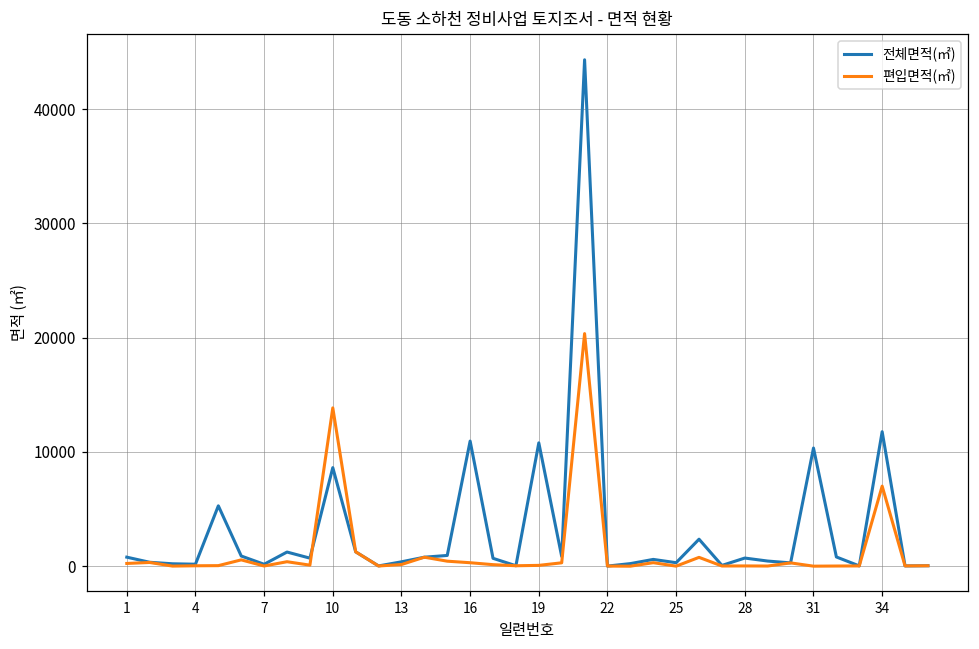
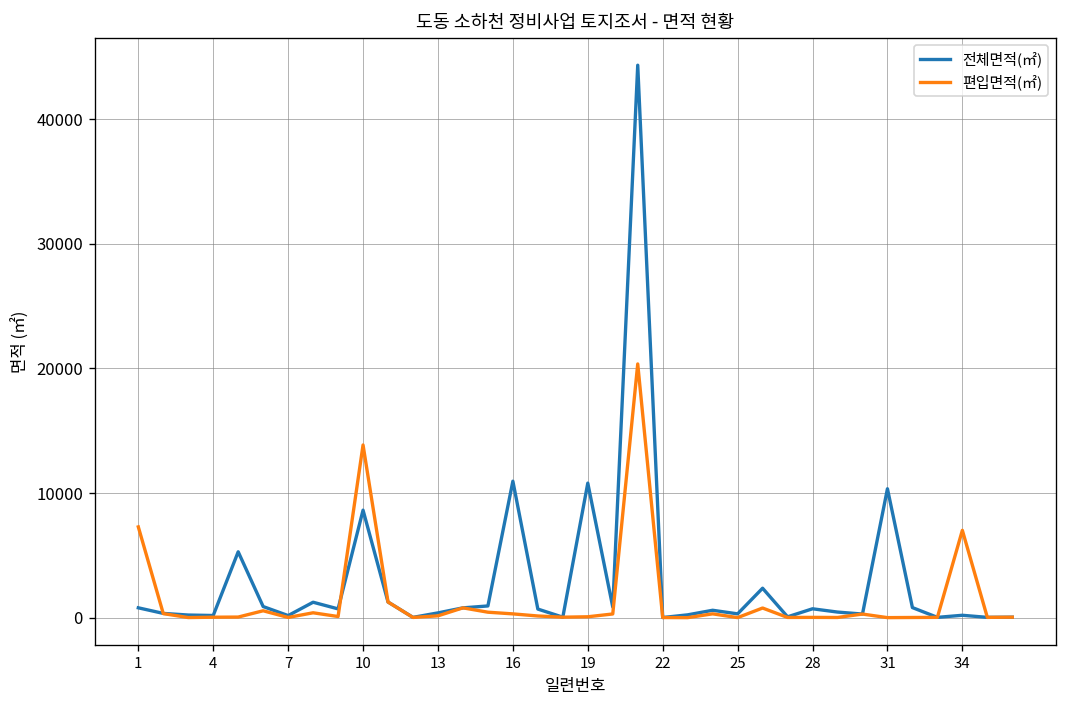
편입면적(㎡), 1: 200 -> 7300
전체면적(㎡), 34: 11800 -> 200
